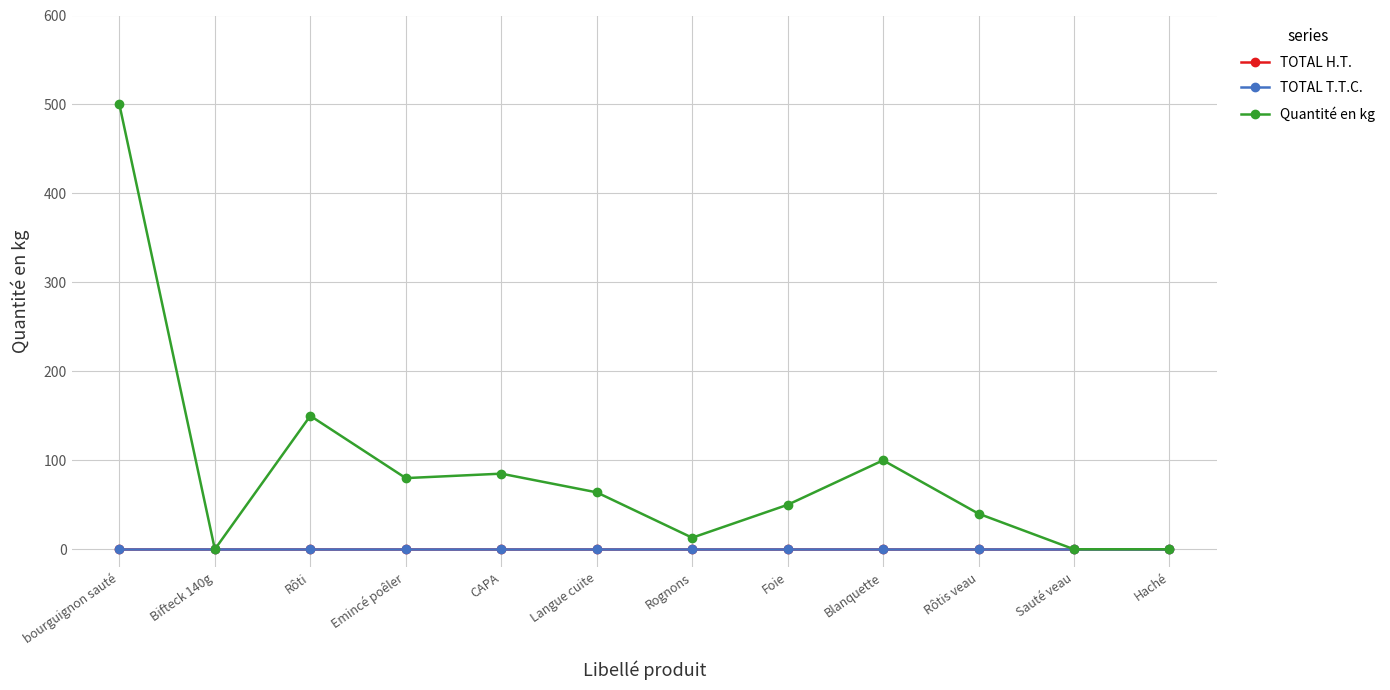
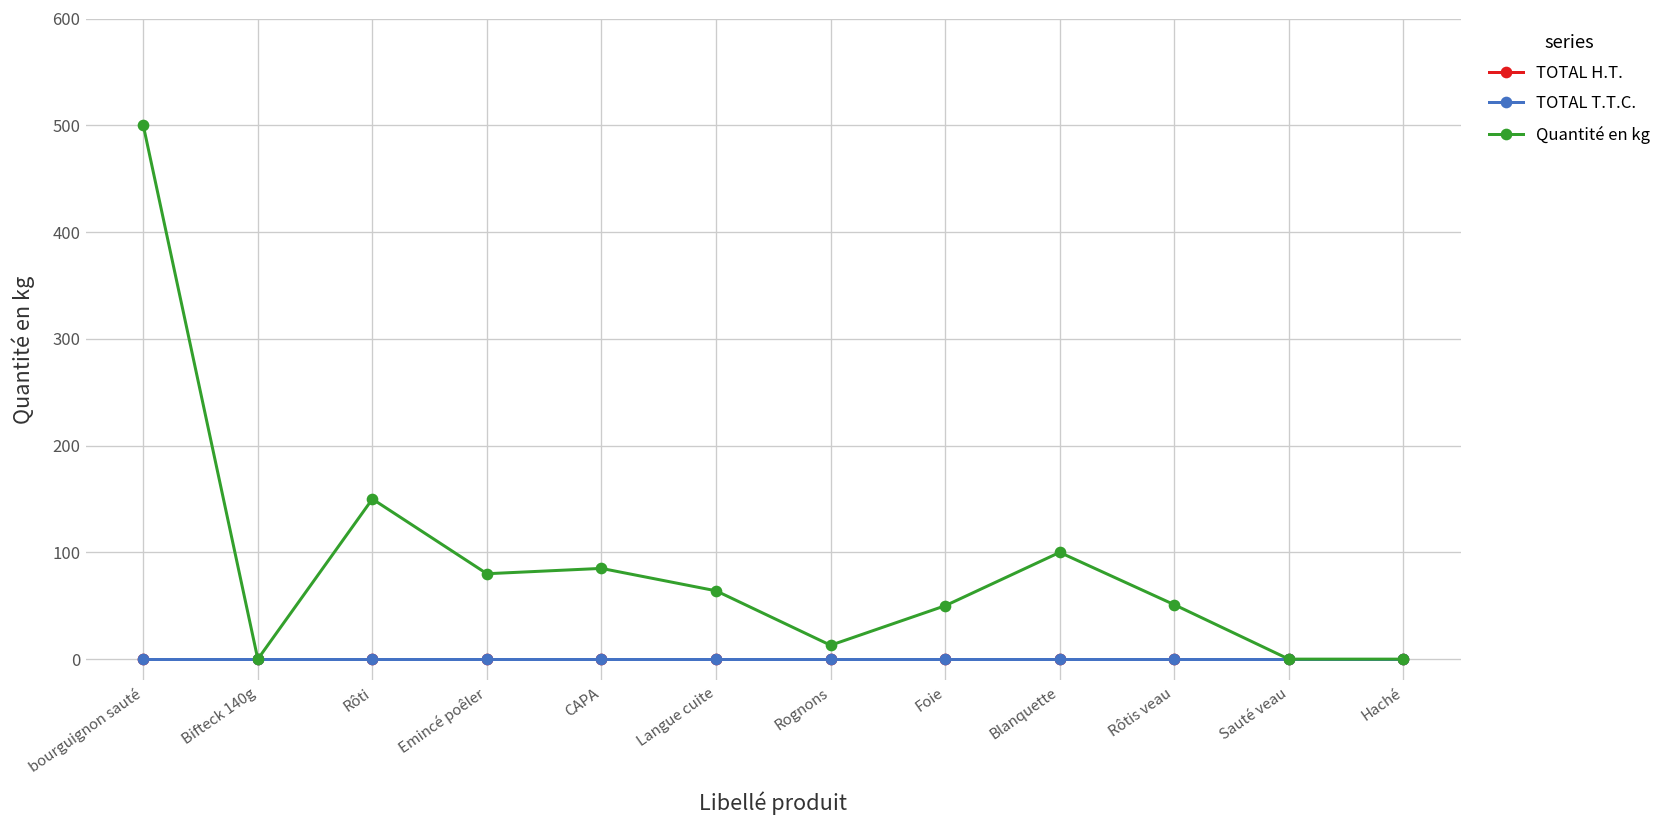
Quantité en kg, Rôtis veau: 40 -> 50
